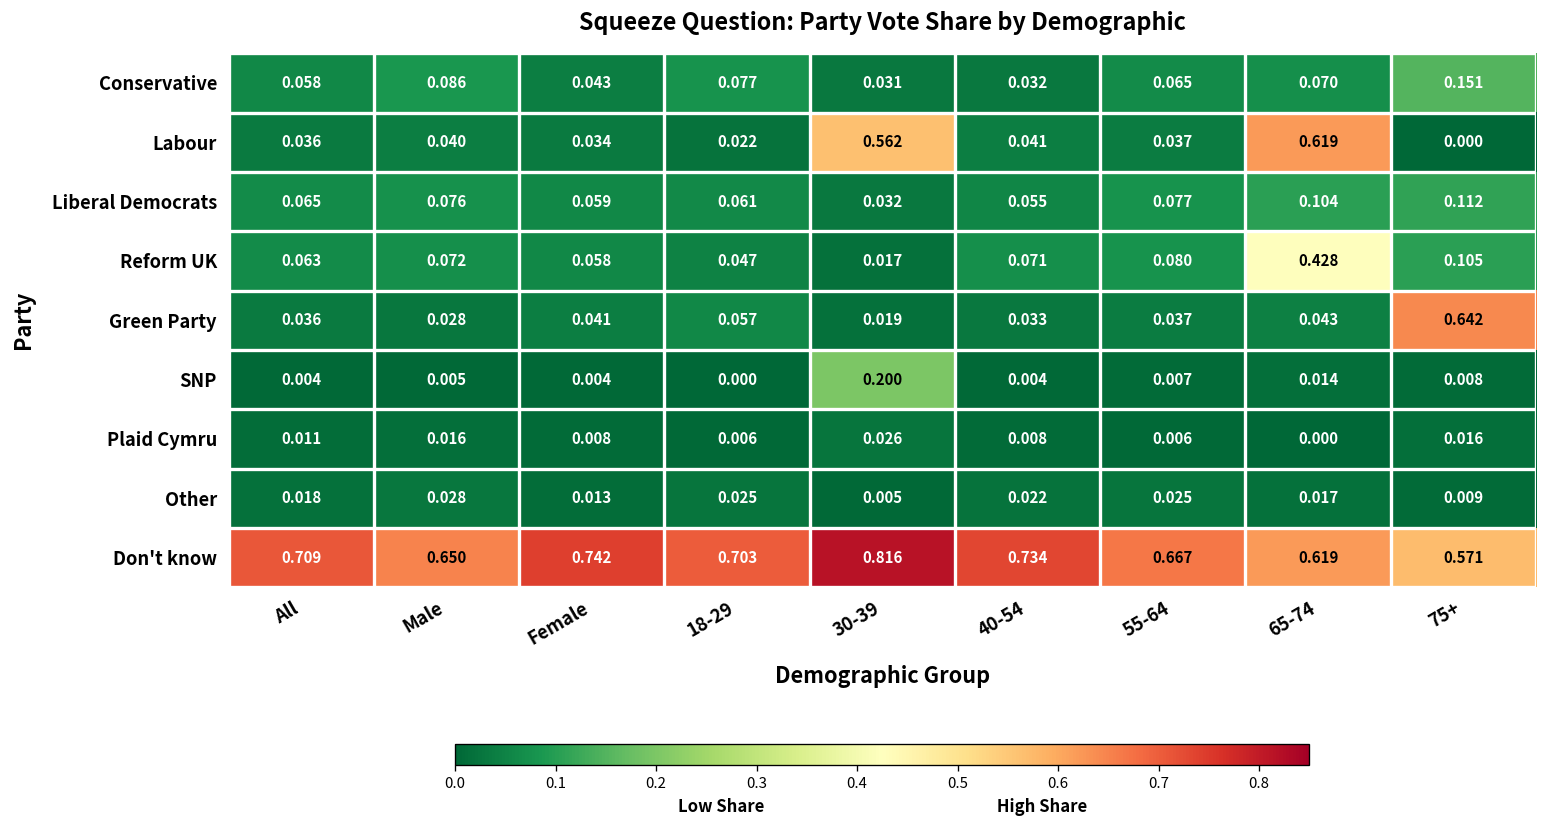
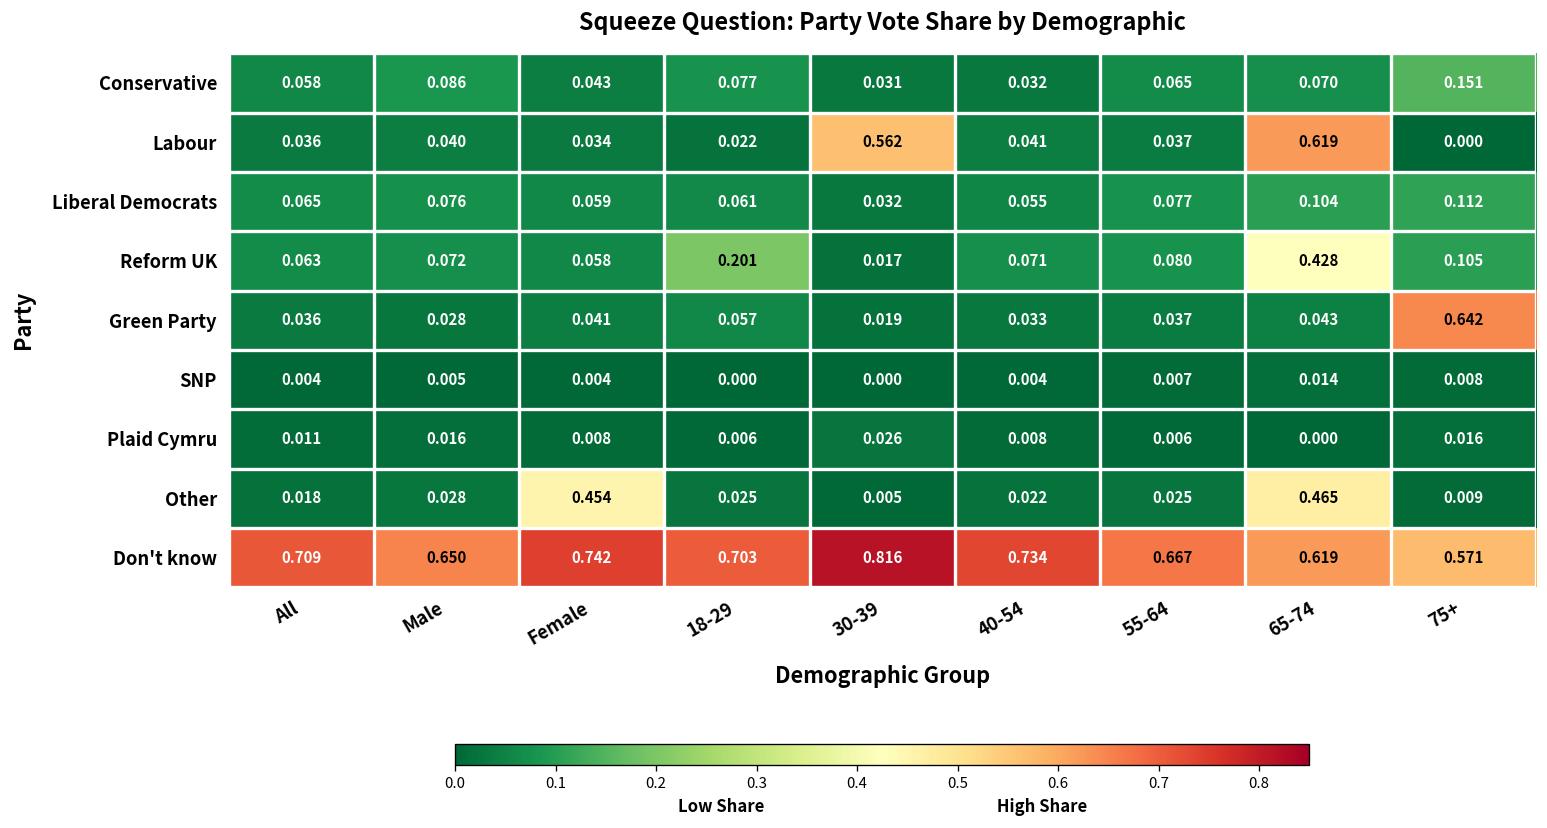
Reform UK, 18-29: 0.047 -> 0.201
SNP, 30-39: 0.200 -> 0.000
Other, Female: 0.013 -> 0.454
Other, 65-74: 0.017 -> 0.465
